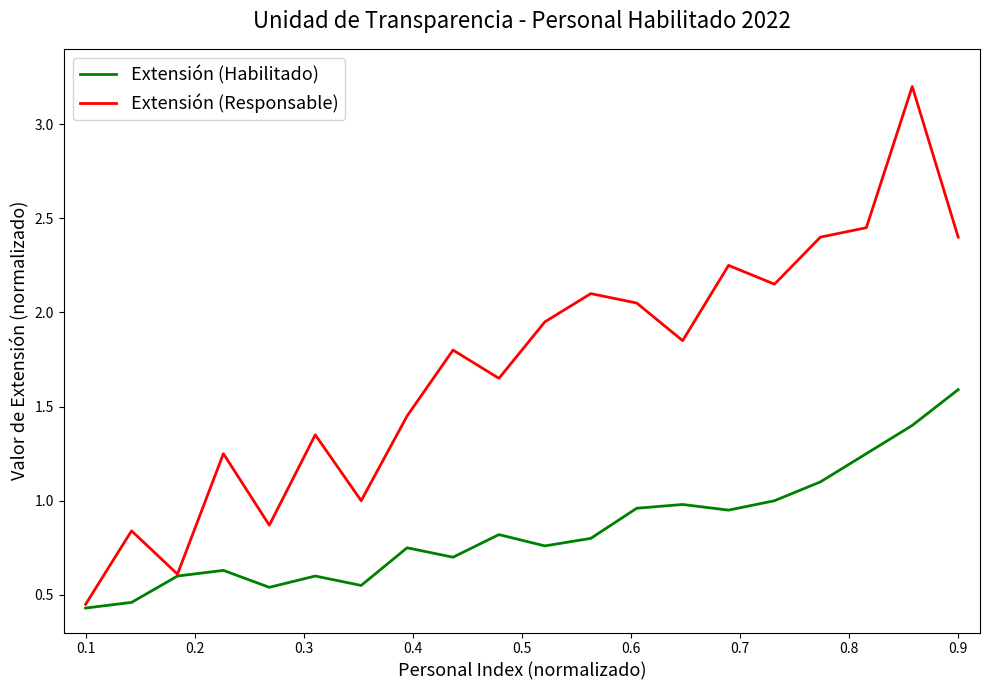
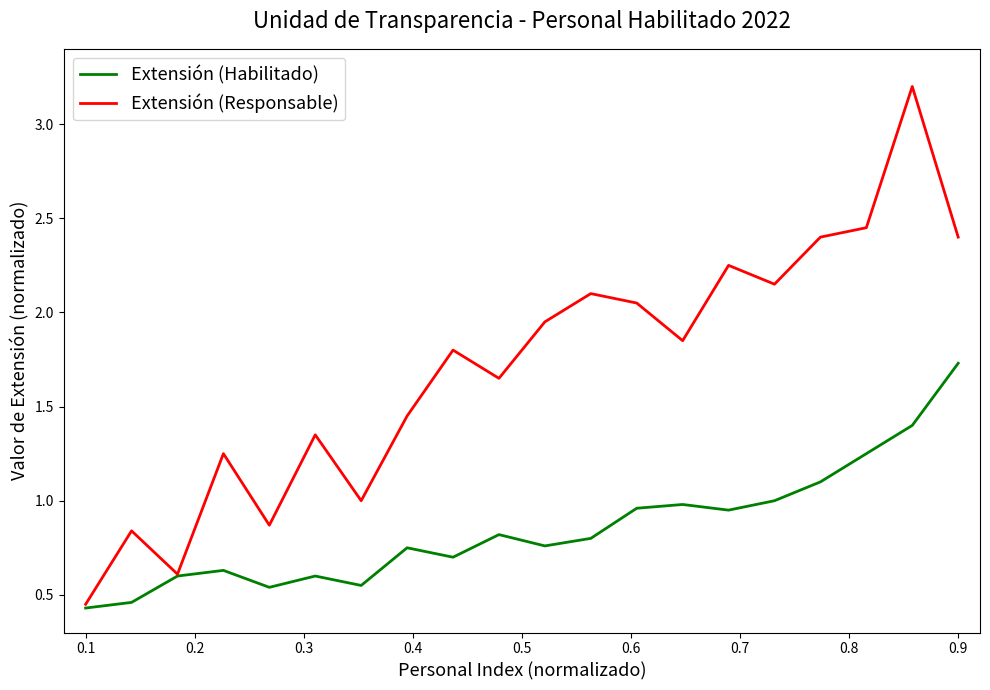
Extensión (Habilitado), 0.9: 1.59 -> 1.73
